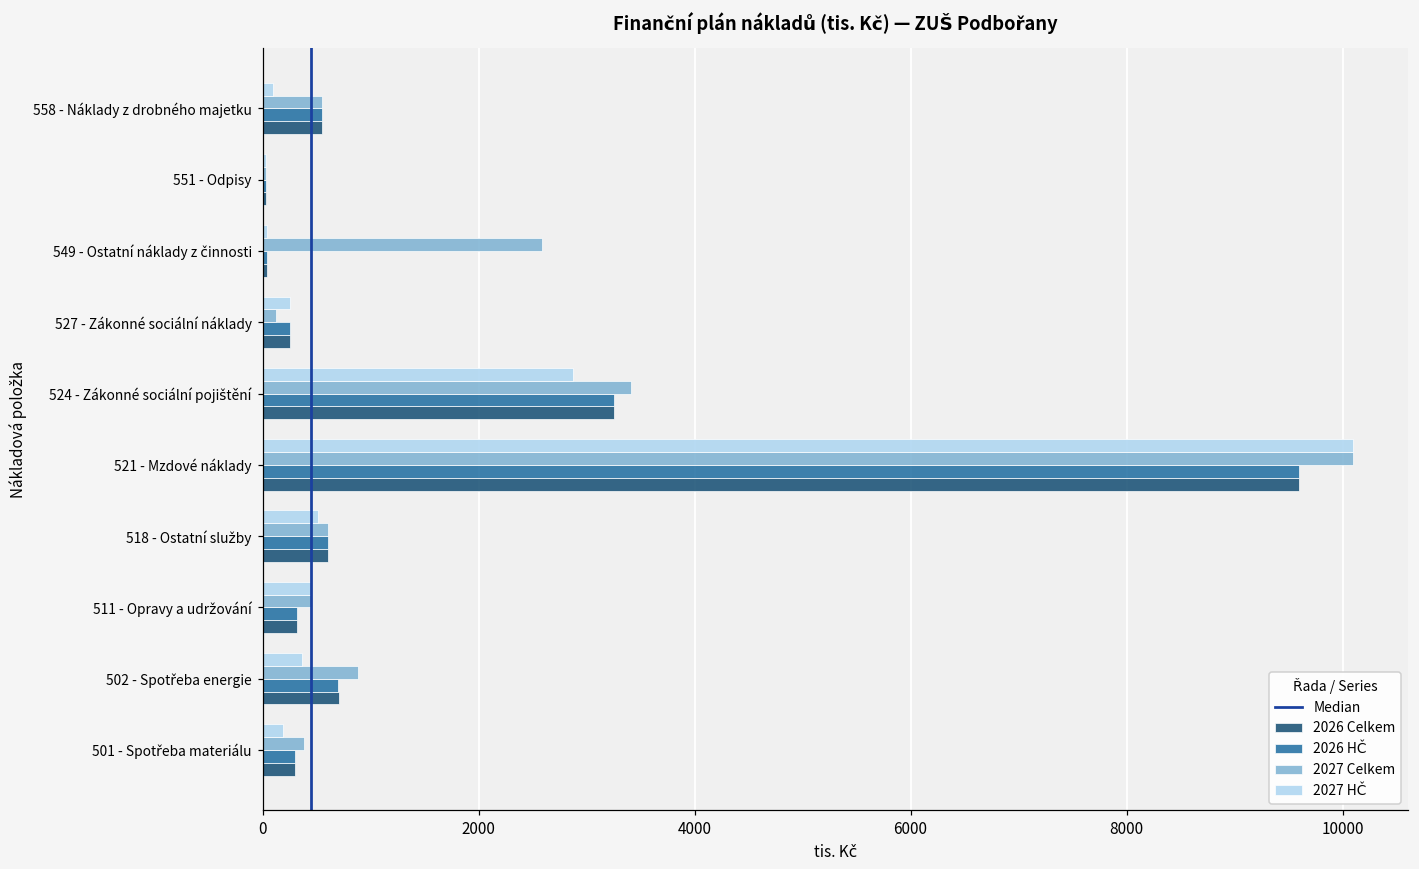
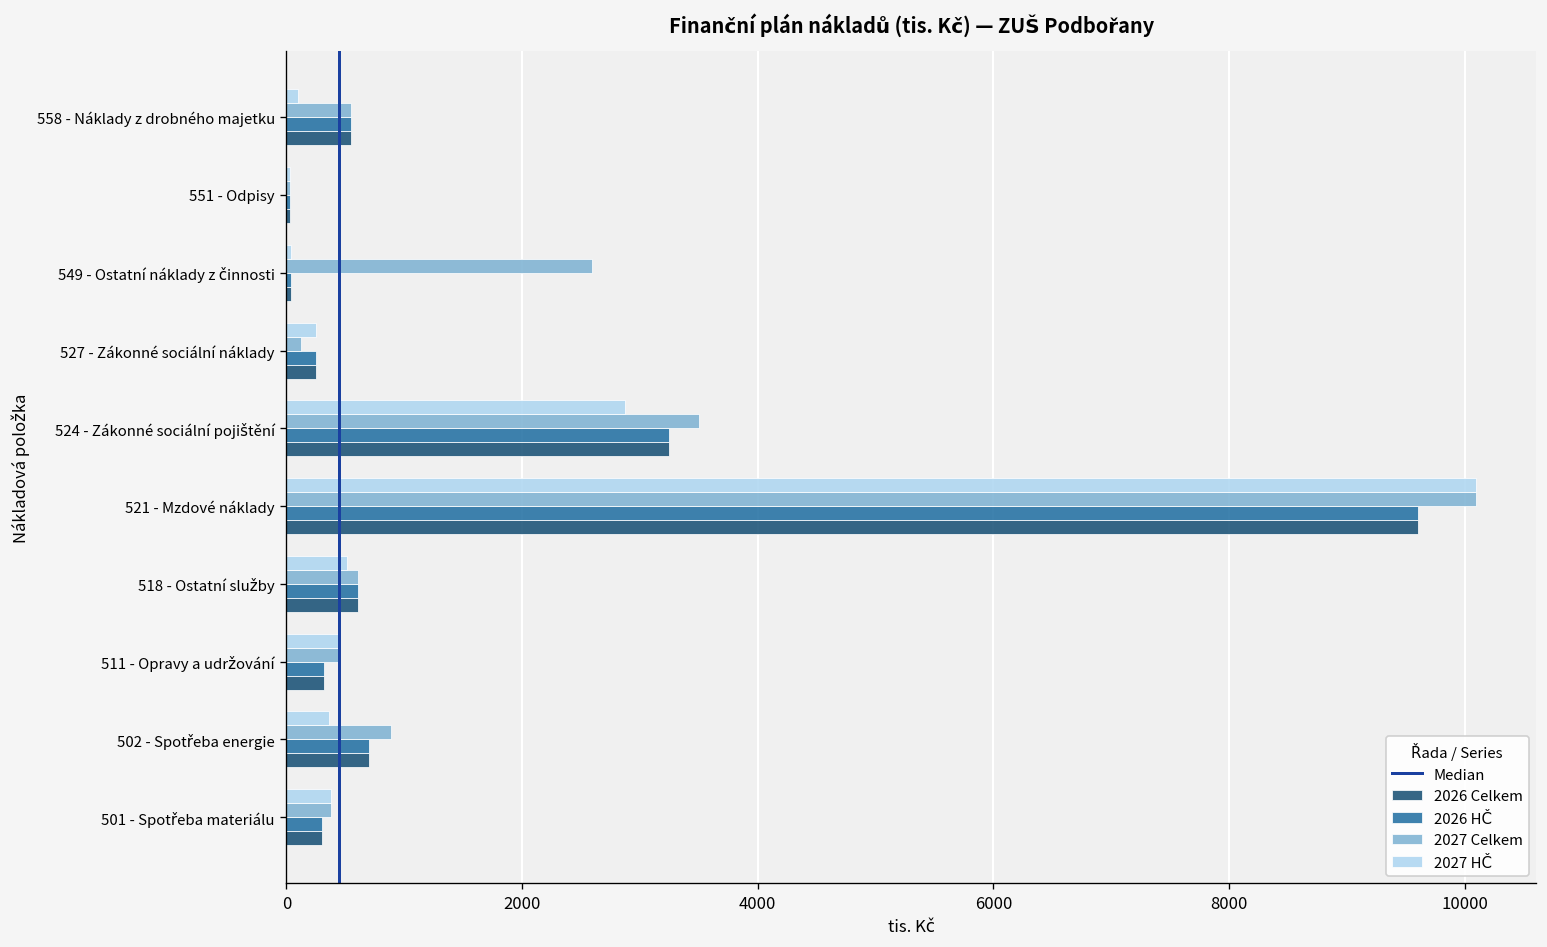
2027 Celkem, 524 - Zákonné sociální pojištění: 3400 -> 3500
2027 HČ, 501 - Spotřeba materiálu: 200 -> 400
